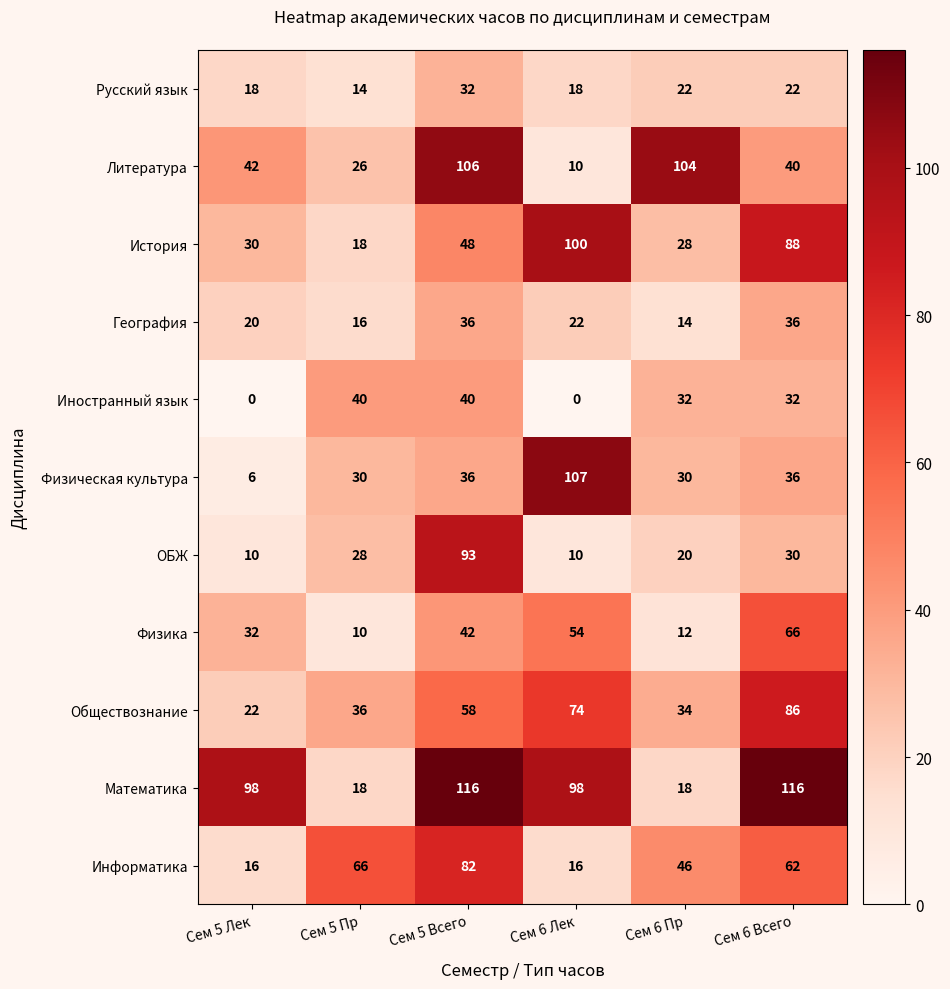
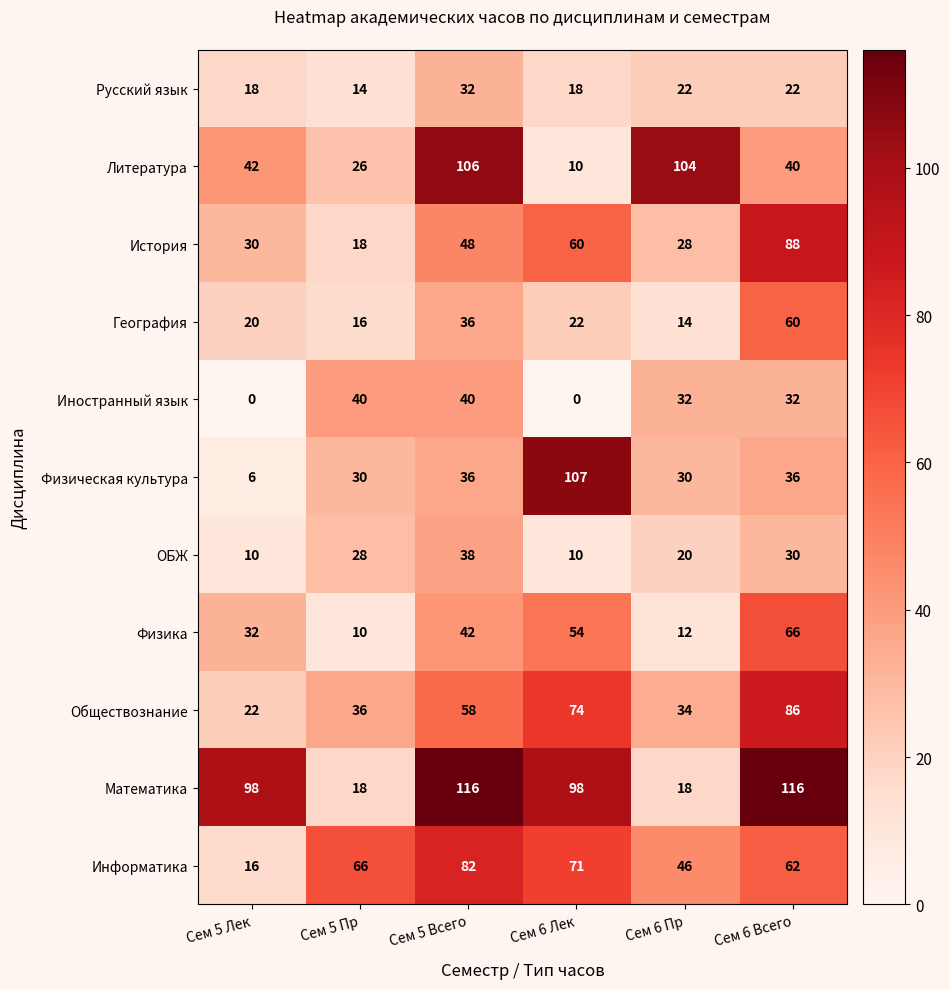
История, Сем 6 Лек: 100 -> 60
География, Сем 6 Всего: 36 -> 60
ОБЖ, Сем 5 Всего: 93 -> 38
Информатика, Сем 6 Лек: 16 -> 71
